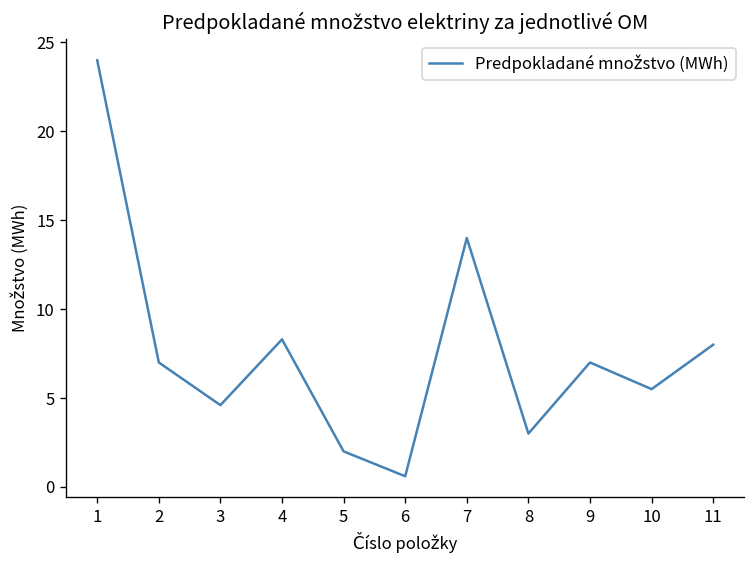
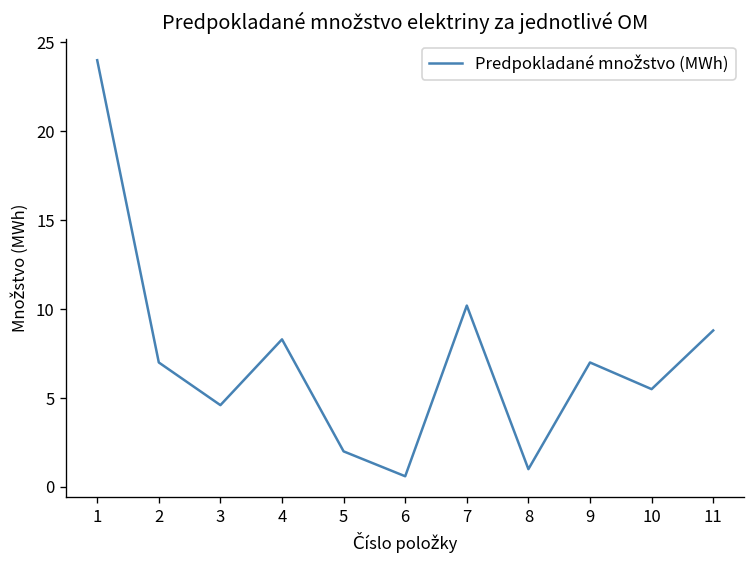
7: 14.0 -> 10.2
8: 3 -> 1
11: 8.0 -> 8.8
